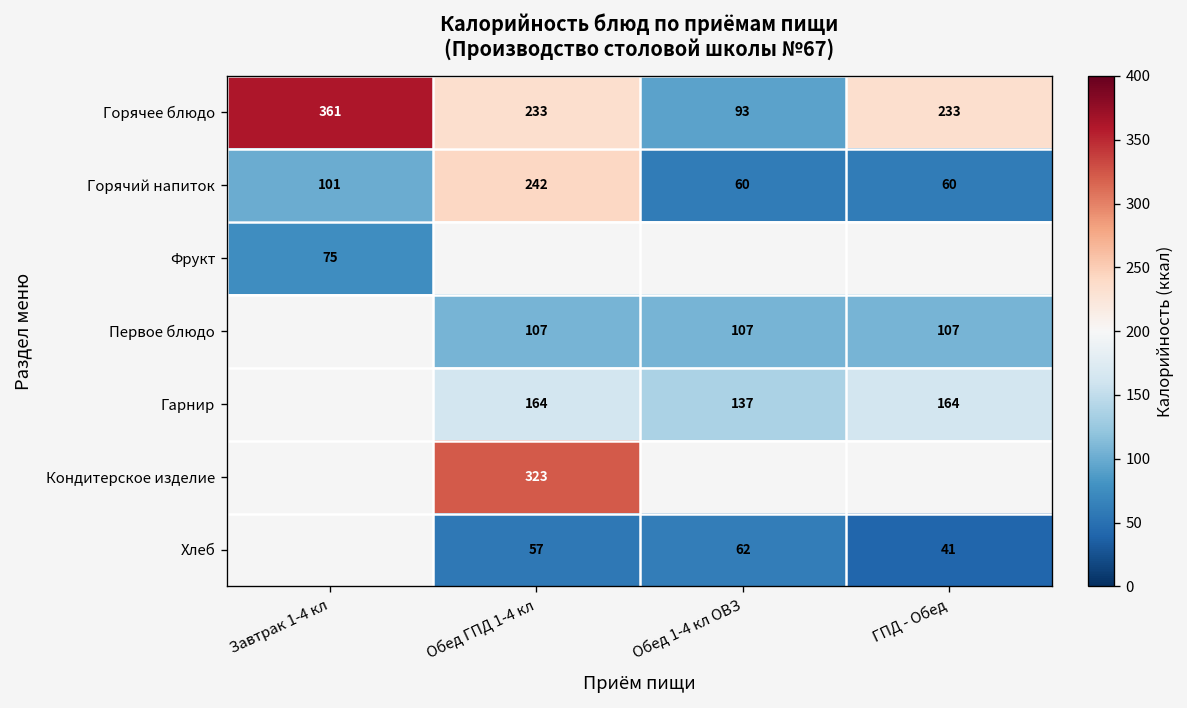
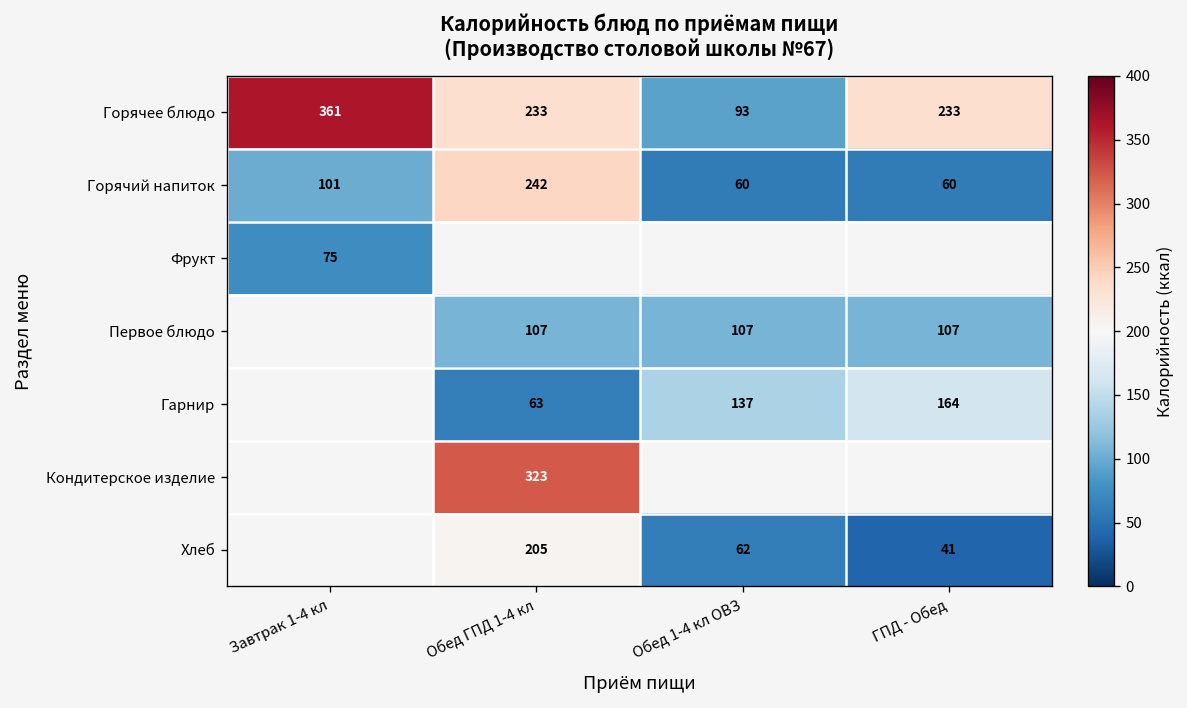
Гарнир, Обед ГПД 1-4 кл: 164 -> 63
Хлеб, Обед ГПД 1-4 кл: 57 -> 205
